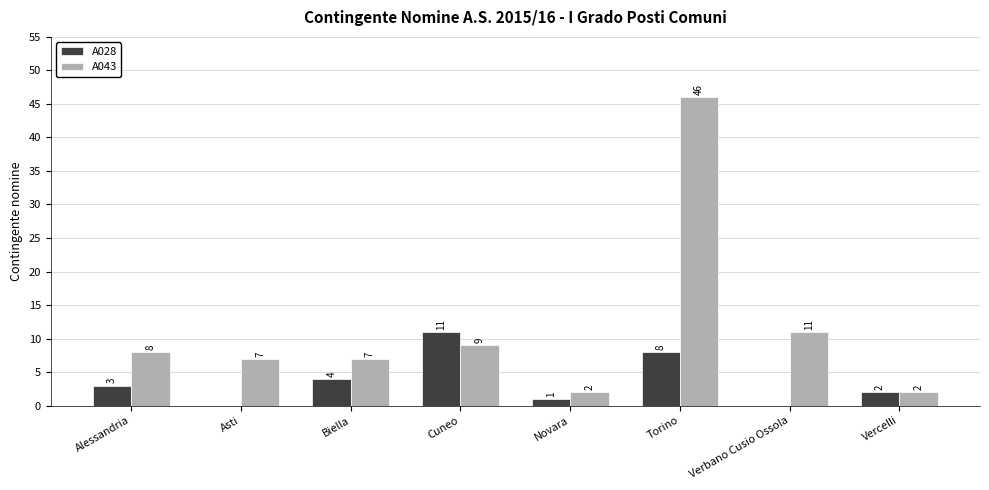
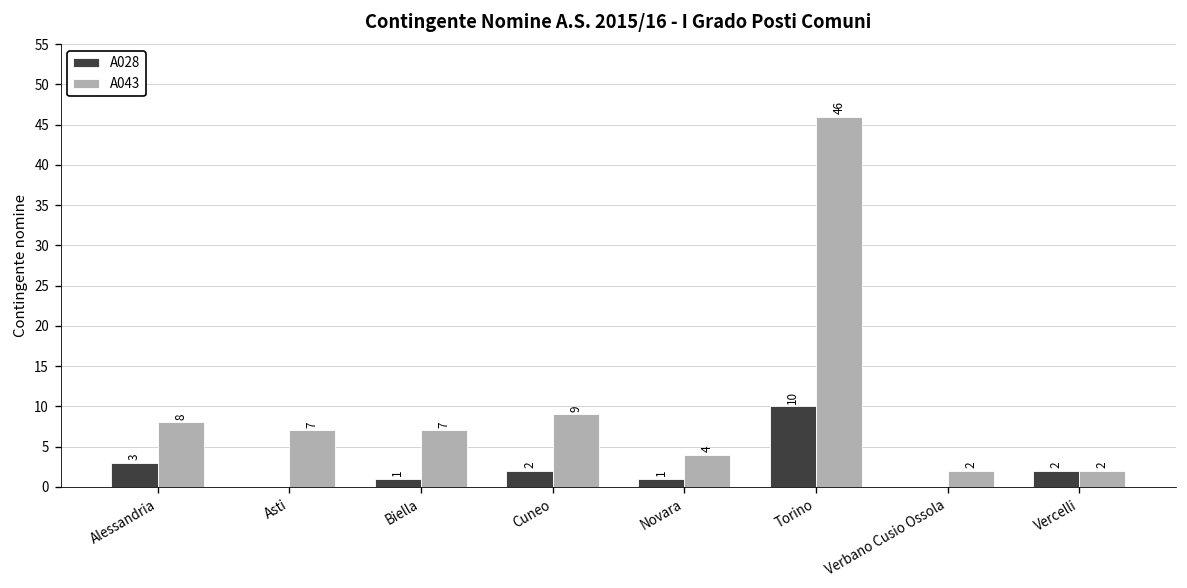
A028, Biella: 4 -> 1
A028, Cuneo: 11 -> 2
A043, Novara: 2 -> 4
A028, Torino: 8 -> 10
A043, Verbano Cusio Ossola: 11 -> 2
